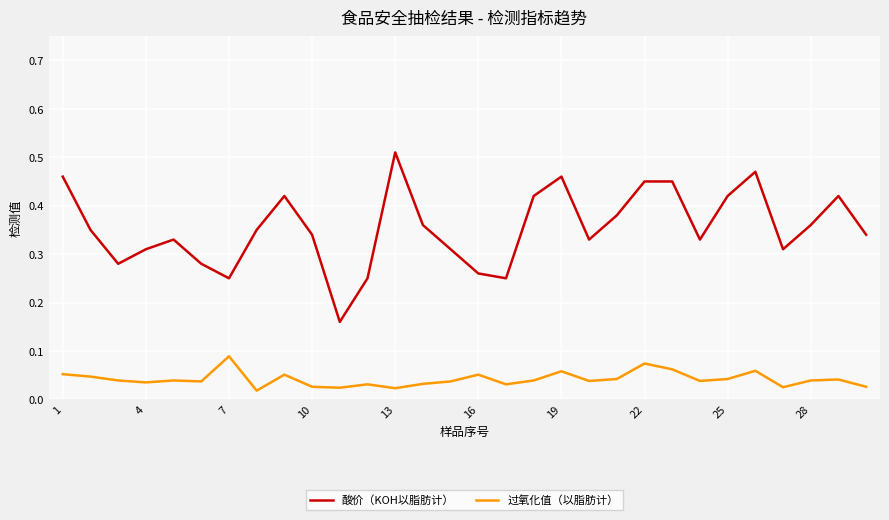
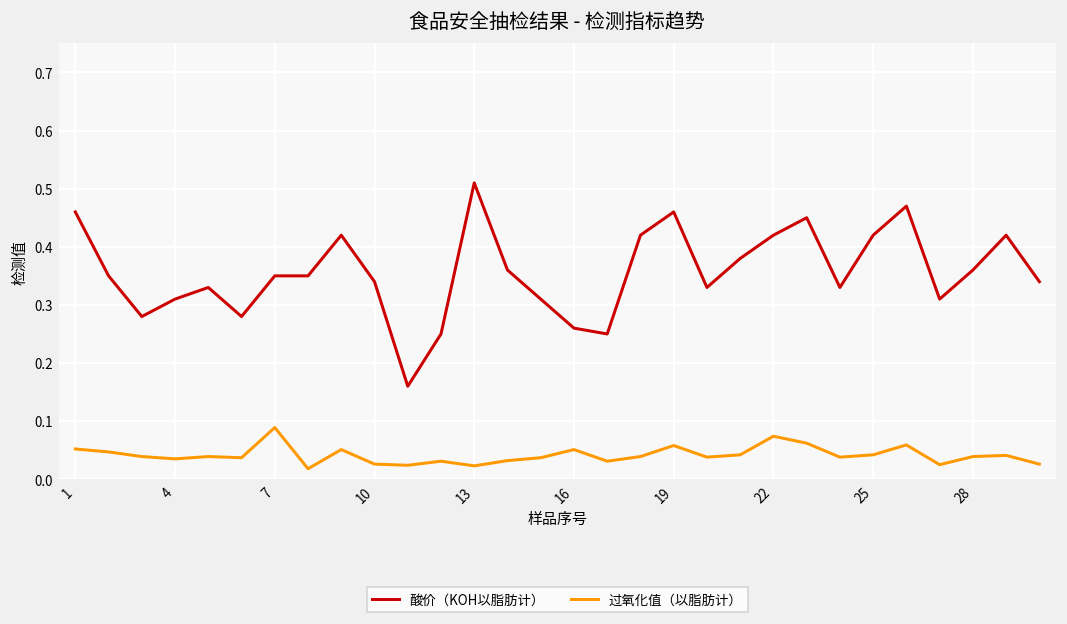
酸价（KOH以脂肪计）, 7: 0.25 -> 0.35
酸价（KOH以脂肪计）, 22: 0.45 -> 0.42
